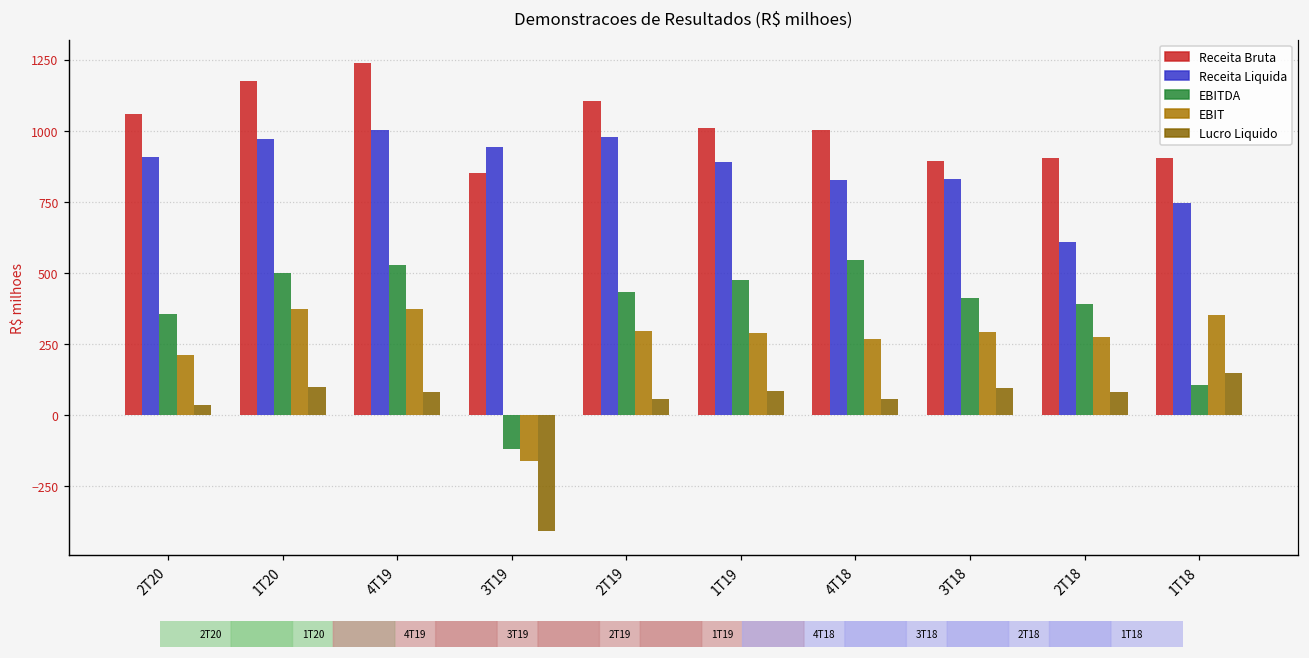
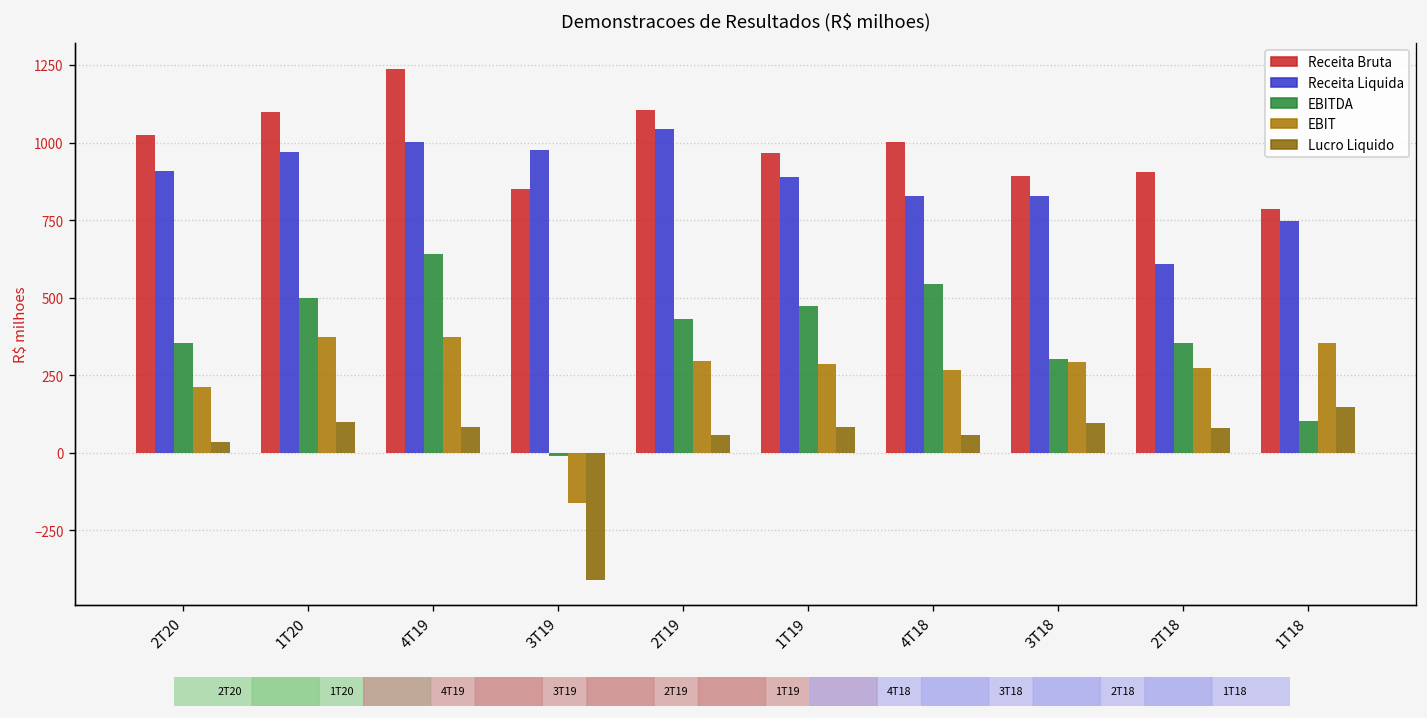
Receita Bruta, 2T20: 1060 -> 1030
Receita Bruta, 1T20: 1170 -> 1100
EBITDA, 4T19: 530 -> 640
Receita Liquida, 3T19: 940 -> 980
EBITDA, 3T19: -120 -> -10
Receita Liquida, 2T19: 980 -> 1040
Receita Bruta, 1T19: 1010 -> 970
EBITDA, 3T18: 410 -> 300
EBITDA, 2T18: 390 -> 350
Receita Bruta, 1T18: 900 -> 790
